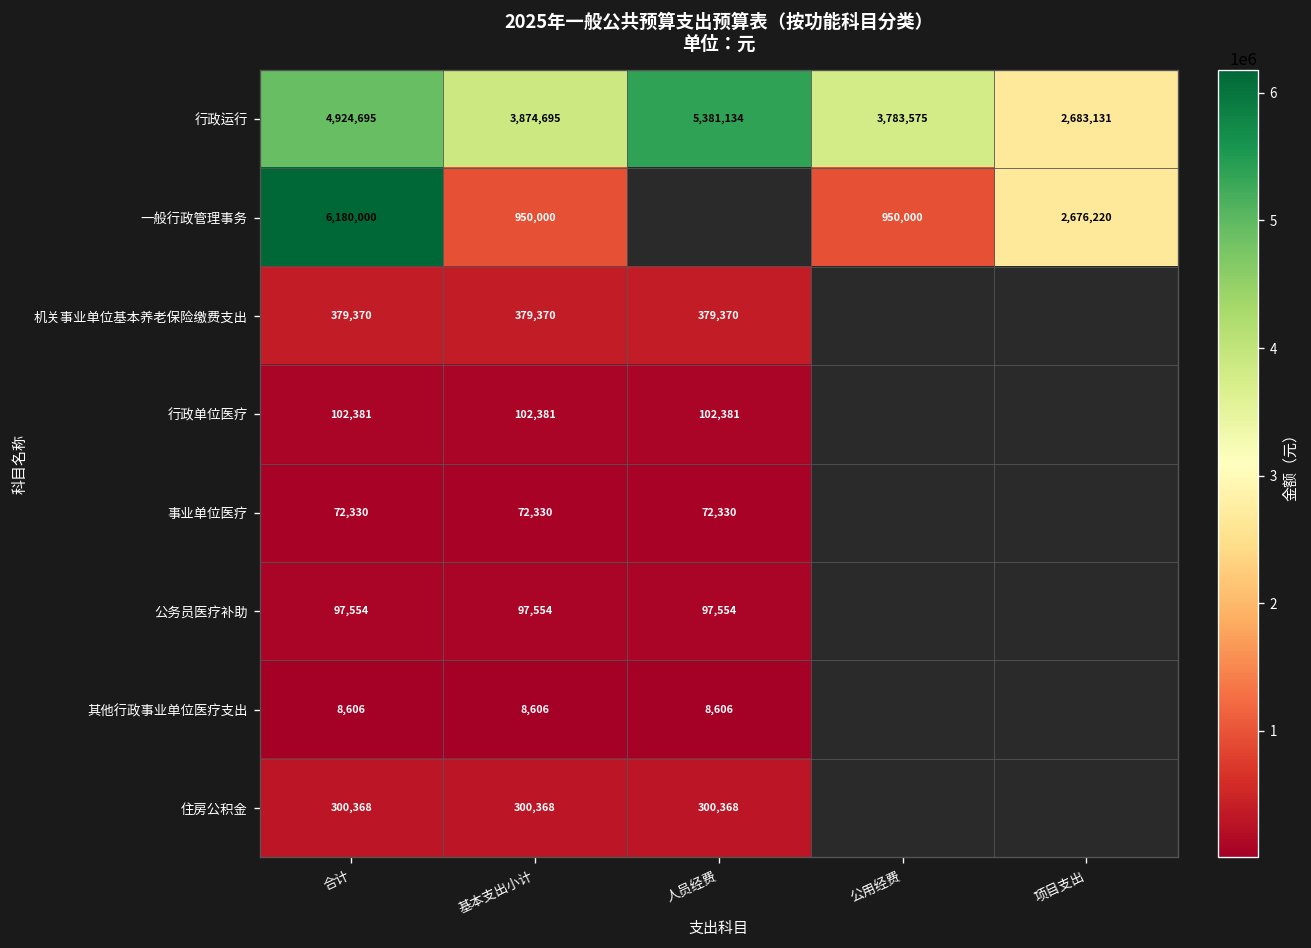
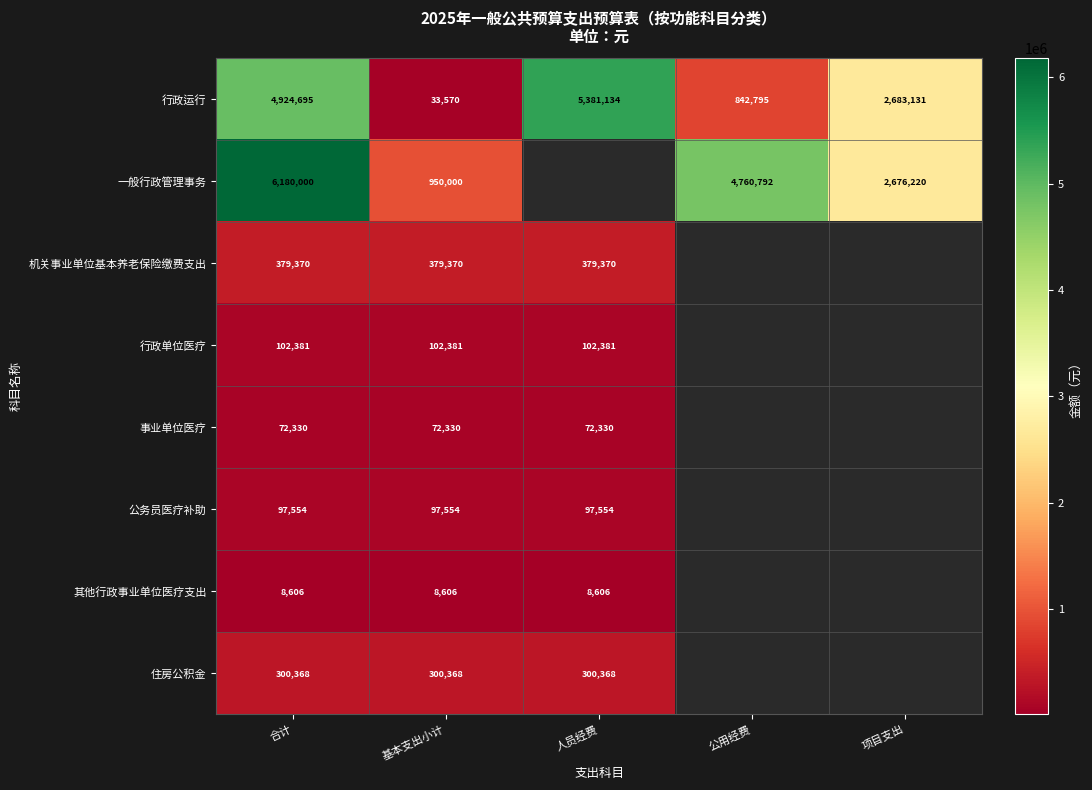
行政运行, 基本支出小计: 3,874,695 -> 33,570
行政运行, 公用经费: 3,783,575 -> 842,795
一般行政管理事务, 公用经费: 950,000 -> 4,760,792
